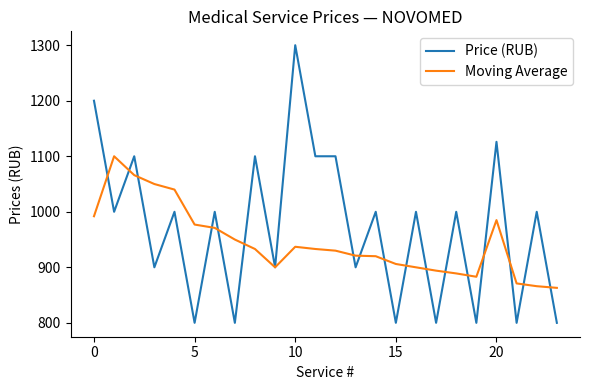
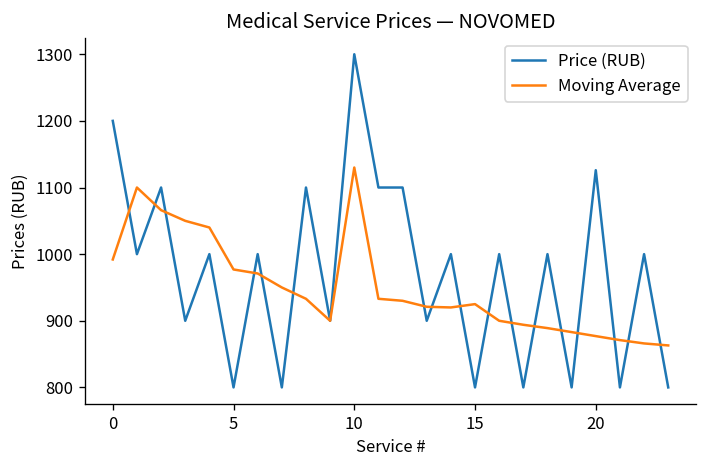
Moving Average, 10: 940 -> 1130
Moving Average, 15: 910 -> 930
Moving Average, 20: 990 -> 880
